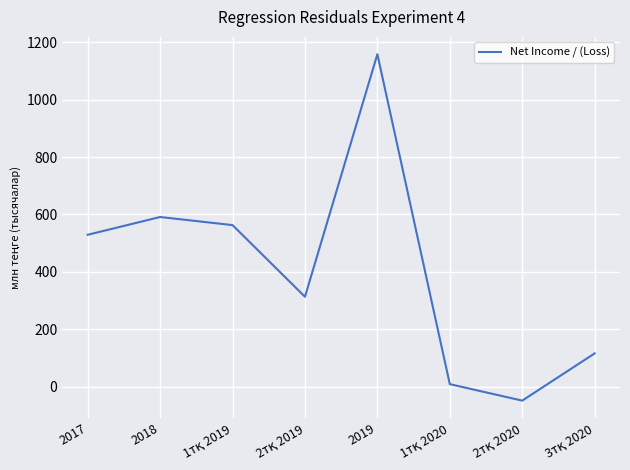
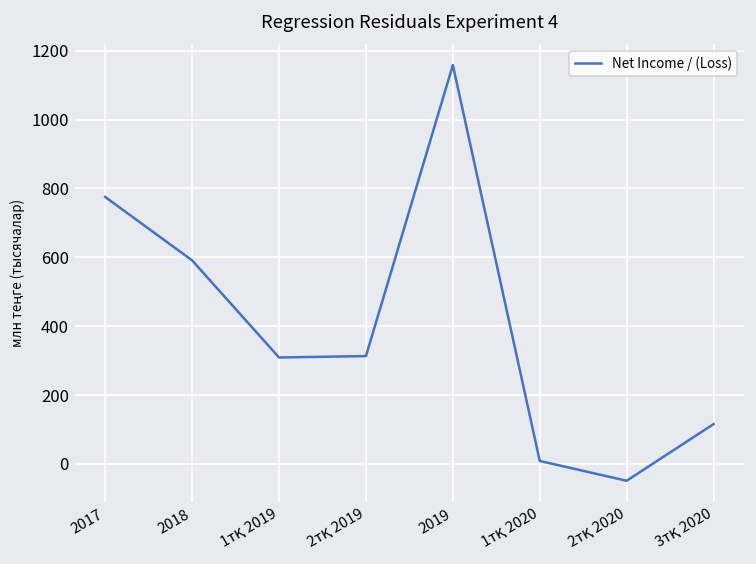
2017: 530 -> 780
1тқ 2019: 560 -> 310
